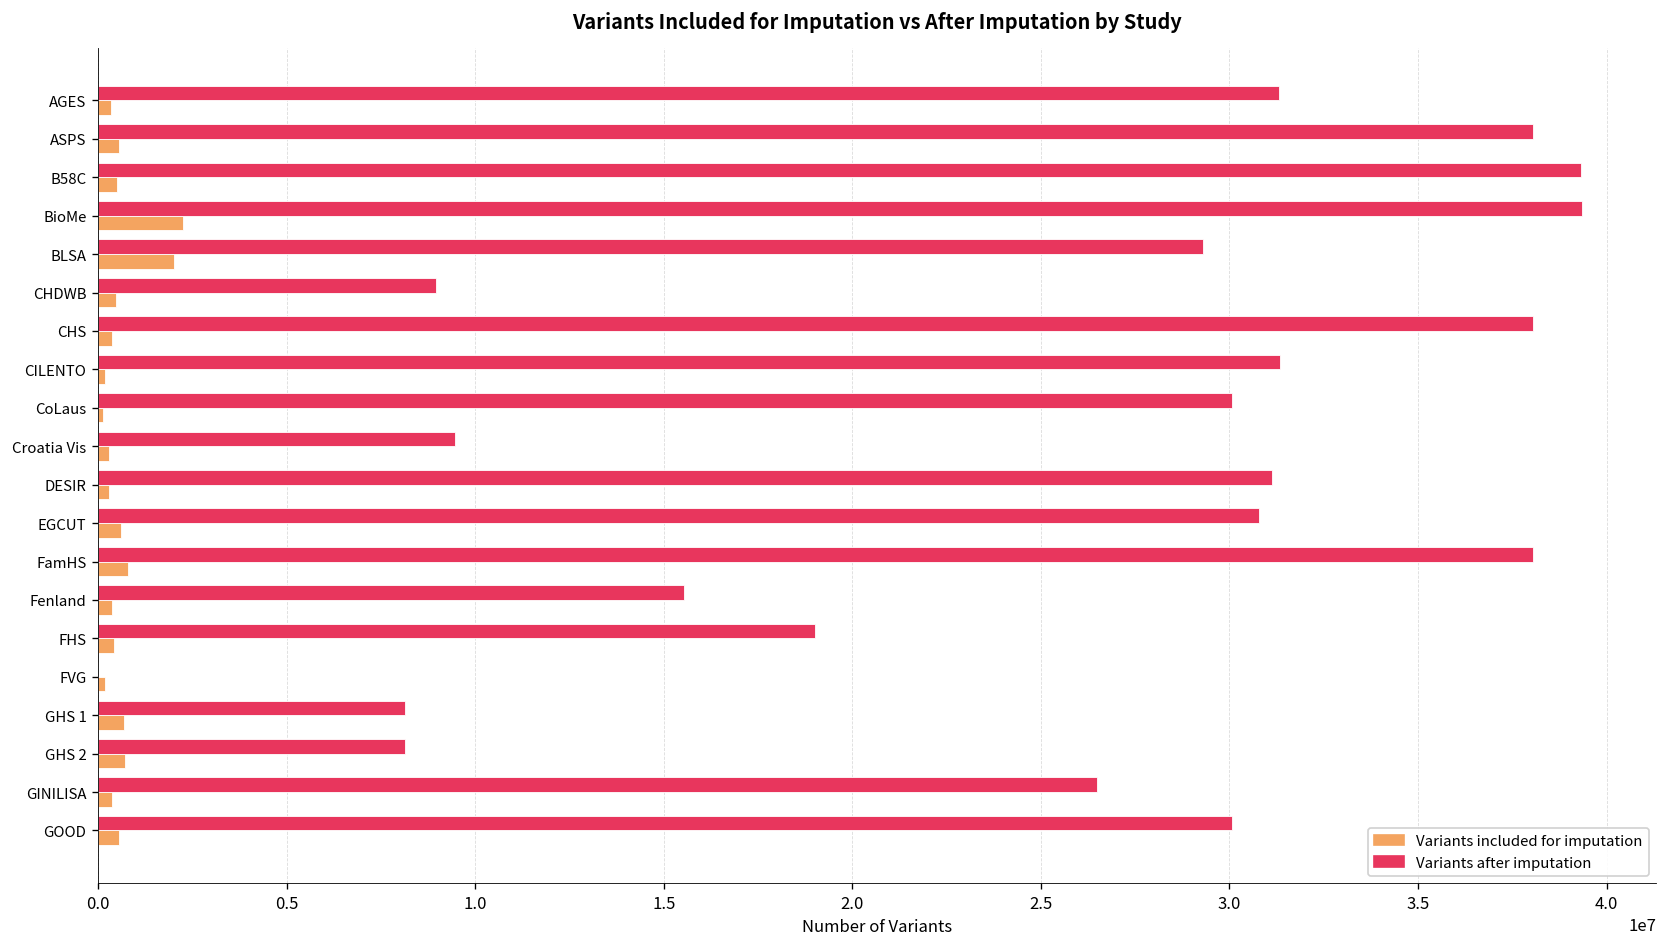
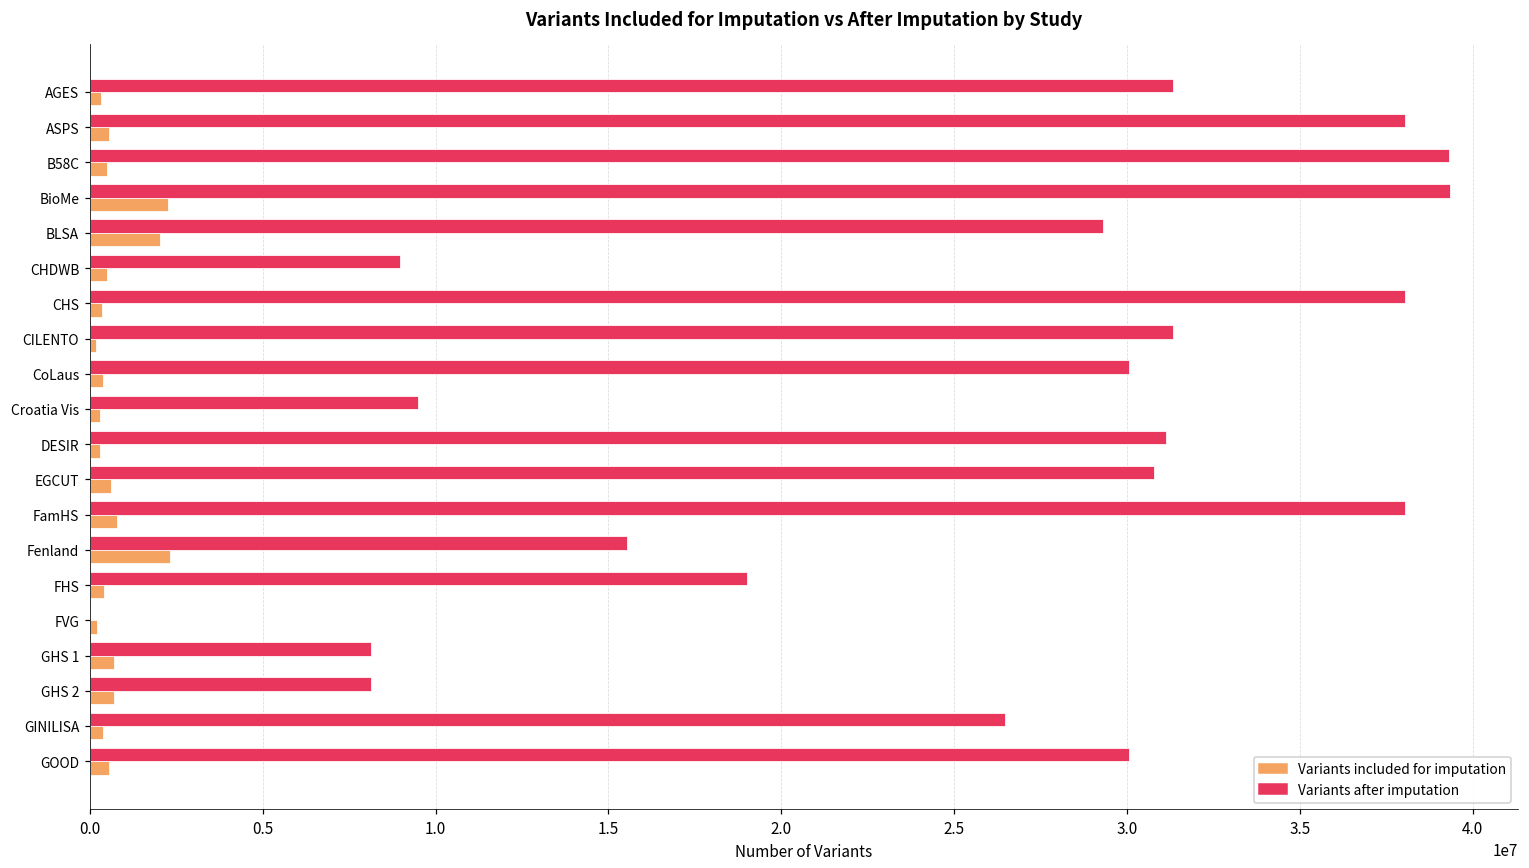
Variants included for imputation, CoLaus: 100000 -> 400000
Variants included for imputation, Fenland: 400000 -> 2300000
